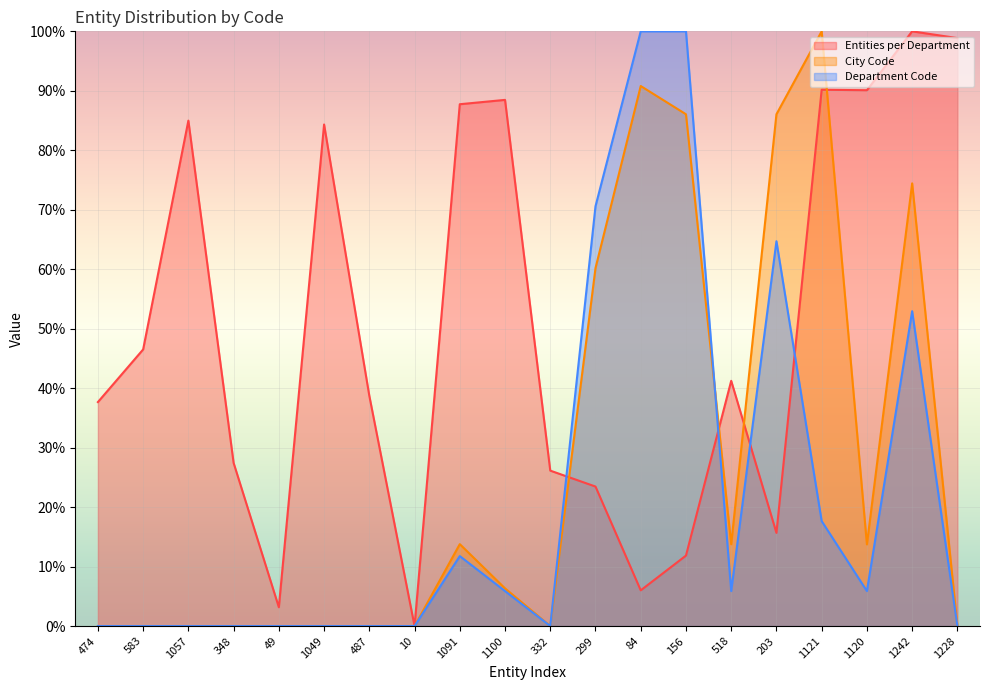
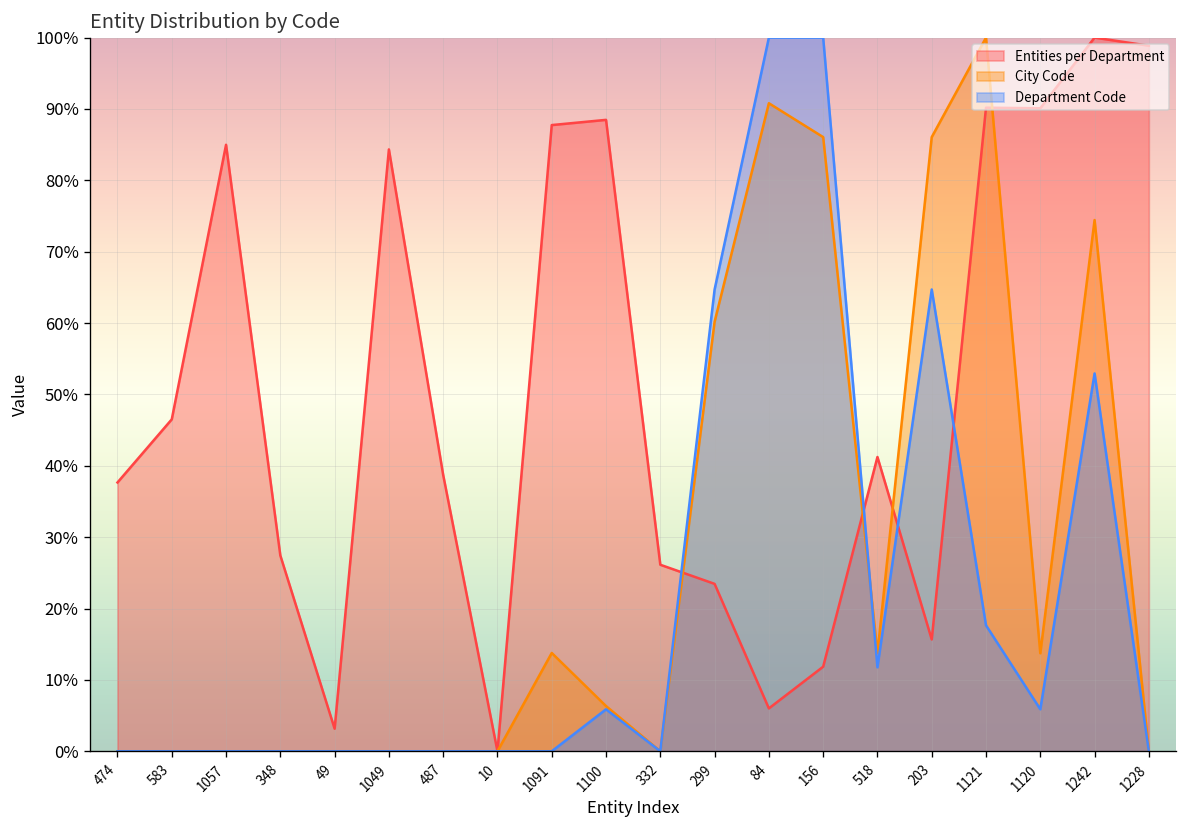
Department Code, 1091: 12% -> 0%
Department Code, 299: 71% -> 65%
Department Code, 518: 6% -> 12%
